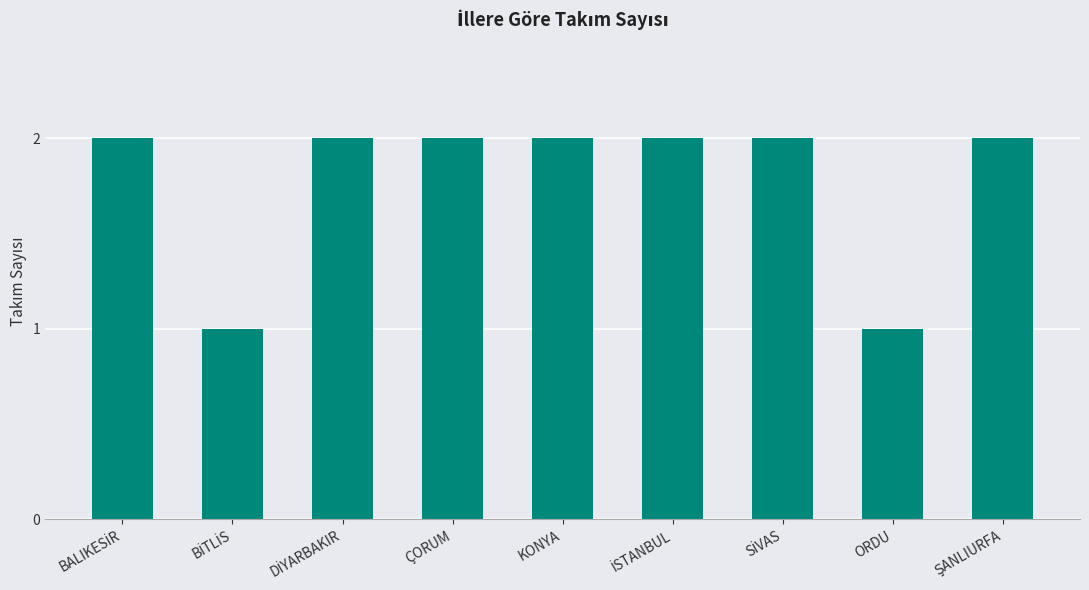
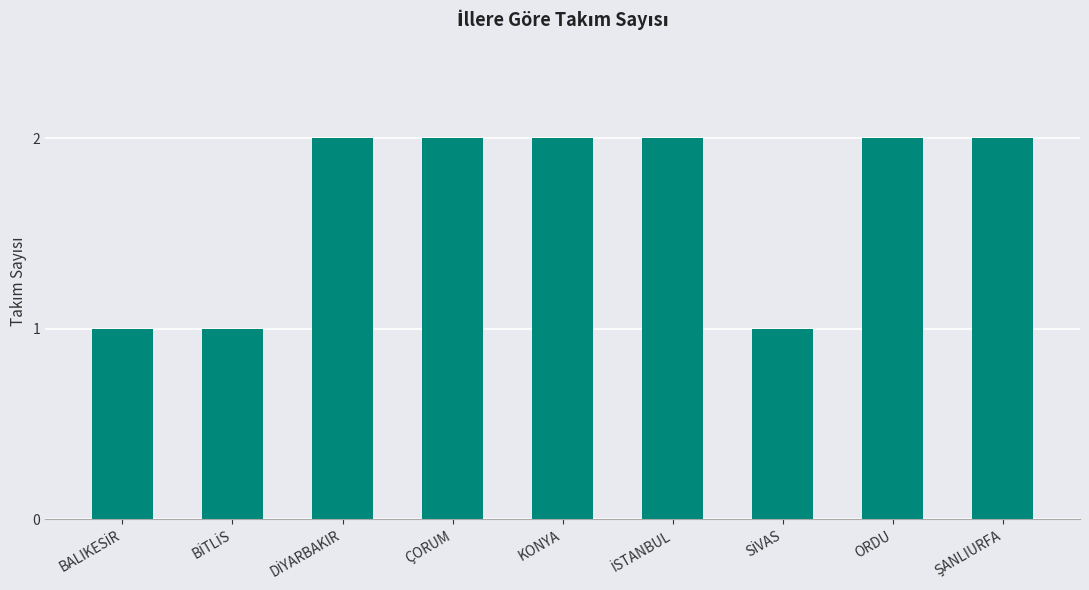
BALIKESİR: 2 -> 1
SİVAS: 2 -> 1
ORDU: 1 -> 2
